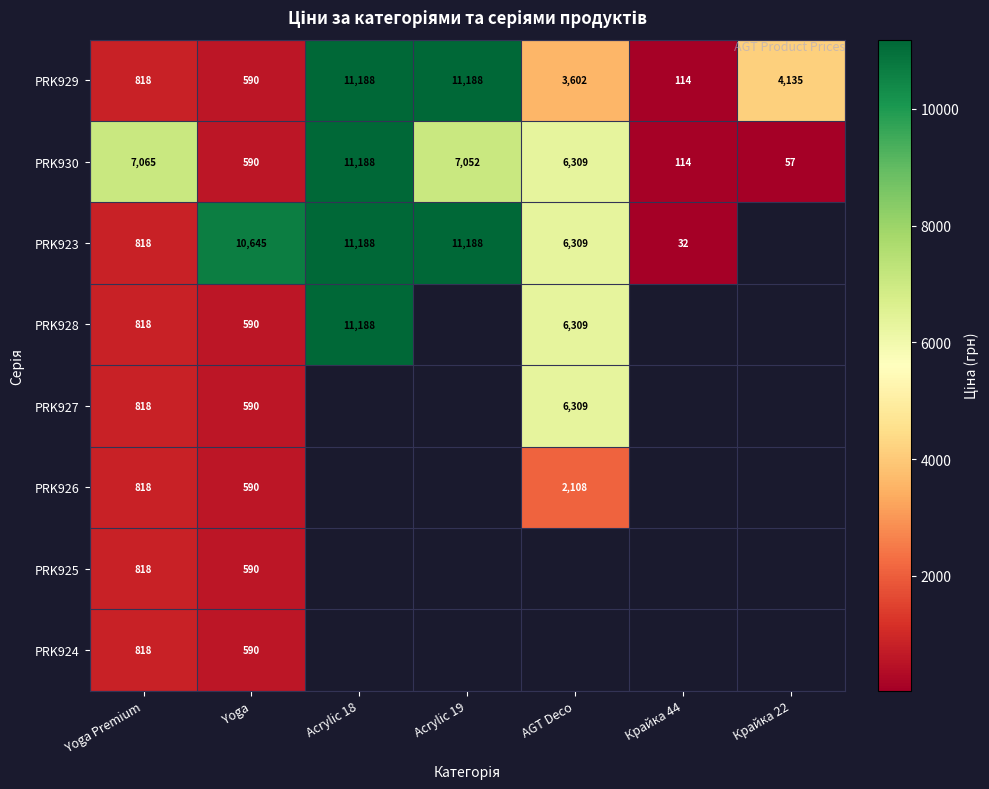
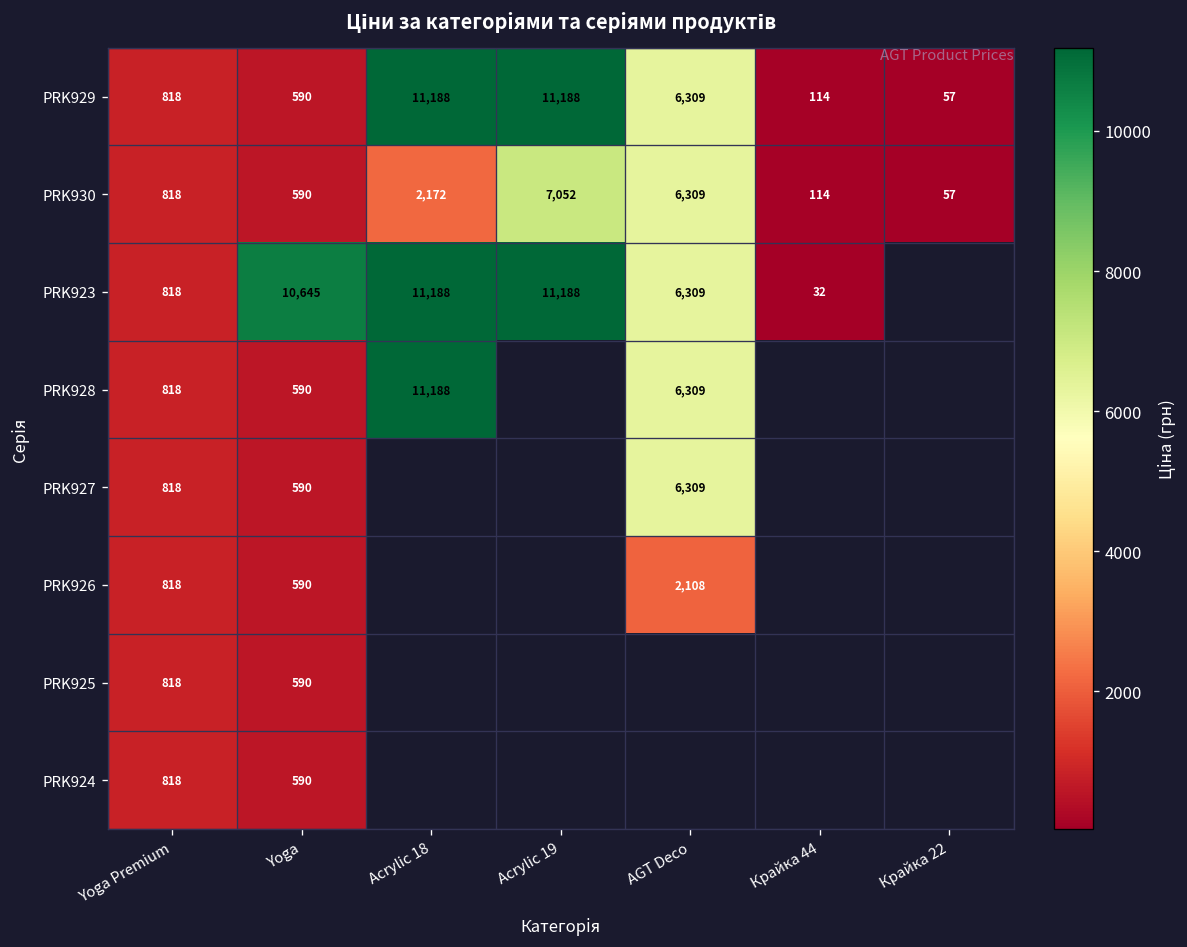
PRK929, AGT Deco: 3,602 -> 6,309
PRK929, Крайка 22: 4,135 -> 57
PRK930, Yoga Premium: 7,065 -> 818
PRK930, Acrylic 18: 11,188 -> 2,172
